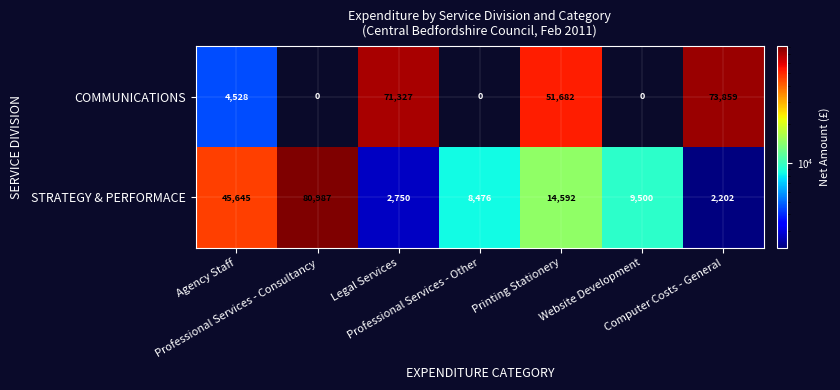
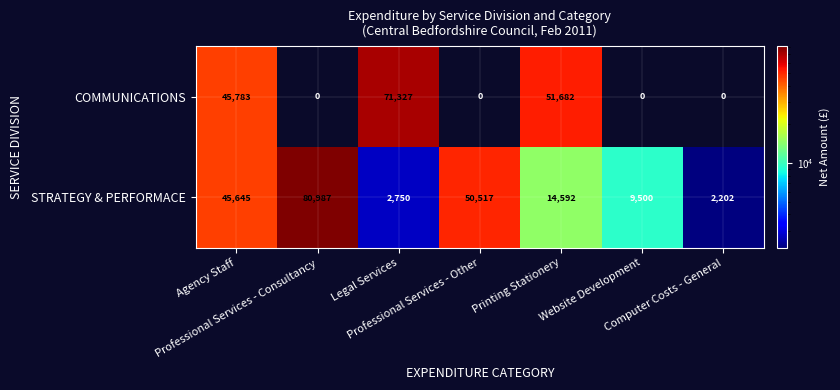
COMMUNICATIONS, Agency Staff: 4,528 -> 45,783
COMMUNICATIONS, Computer Costs - General: 73,859 -> 0
STRATEGY & PERFORMACE, Professional Services - Other: 8,476 -> 50,517
